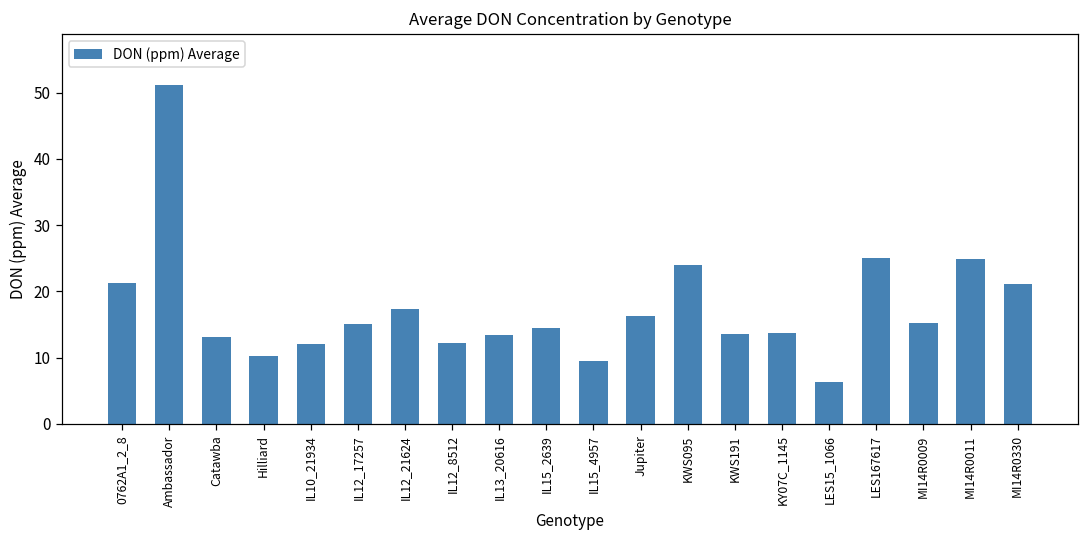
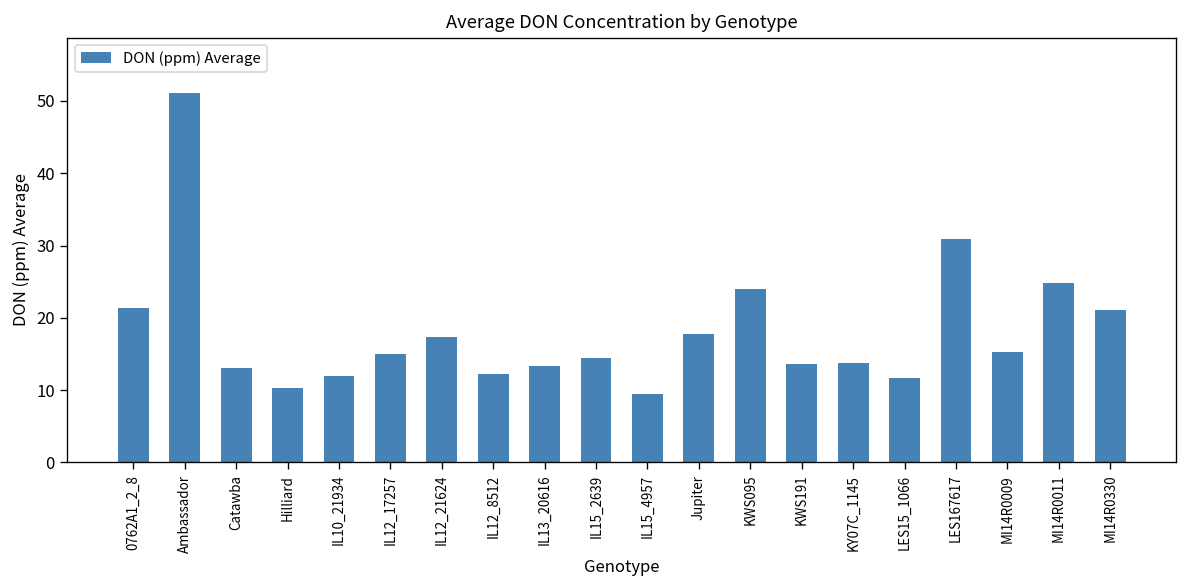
Jupiter: 16 -> 18
LES15_1066: 6 -> 12
LES167617: 25 -> 31
